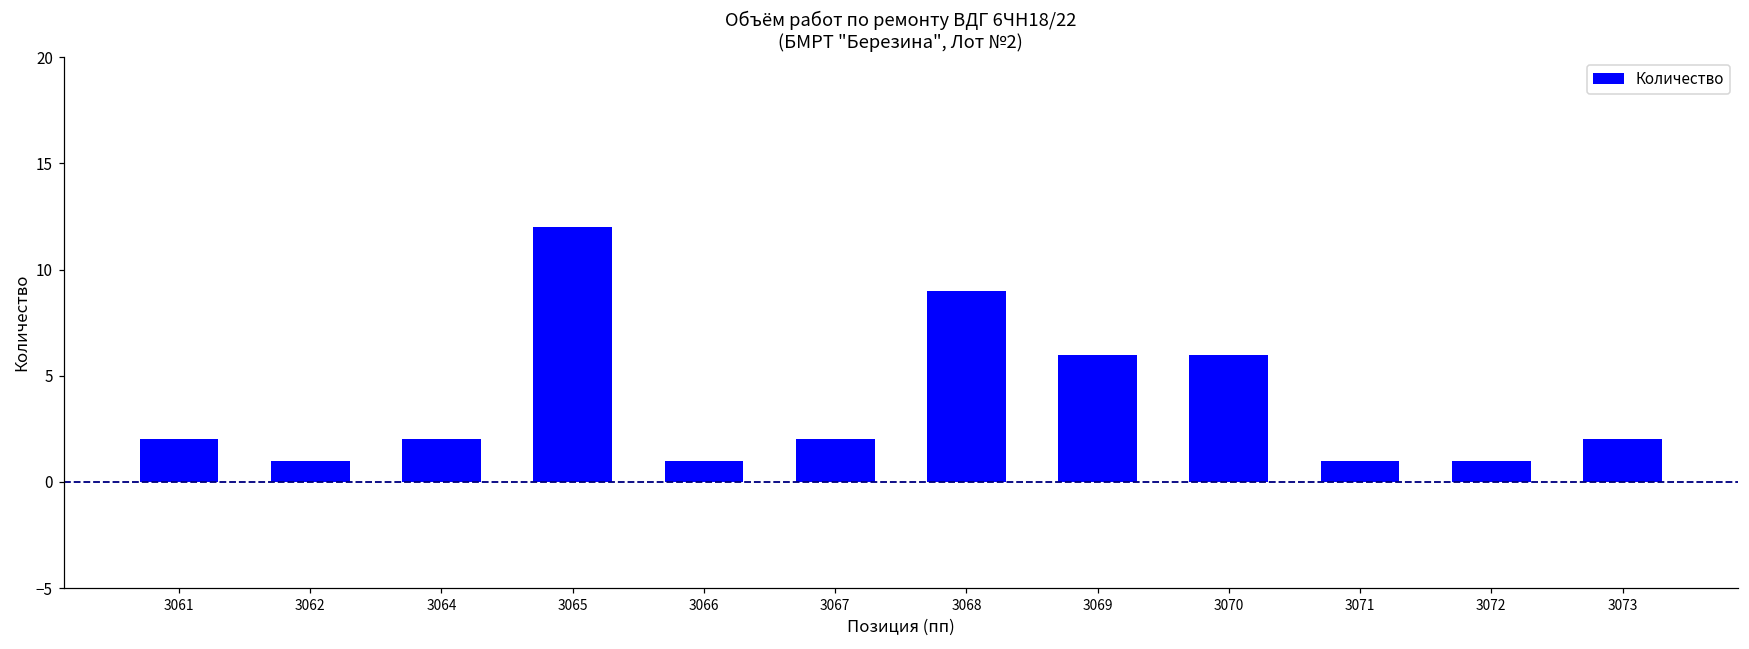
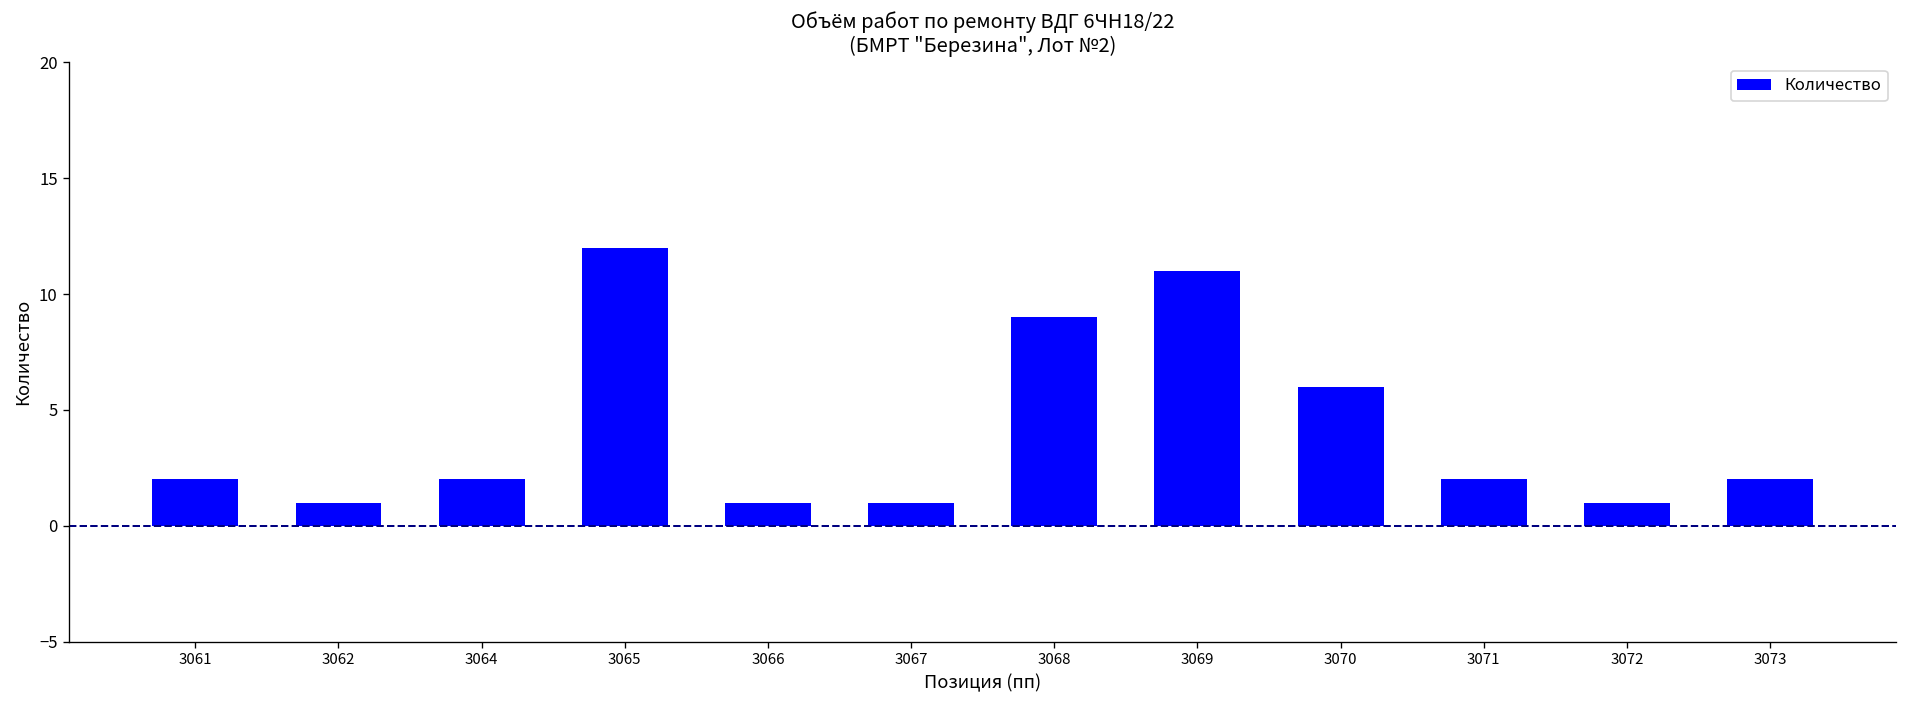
3067: 2 -> 1
3069: 6 -> 11
3071: 1 -> 2
